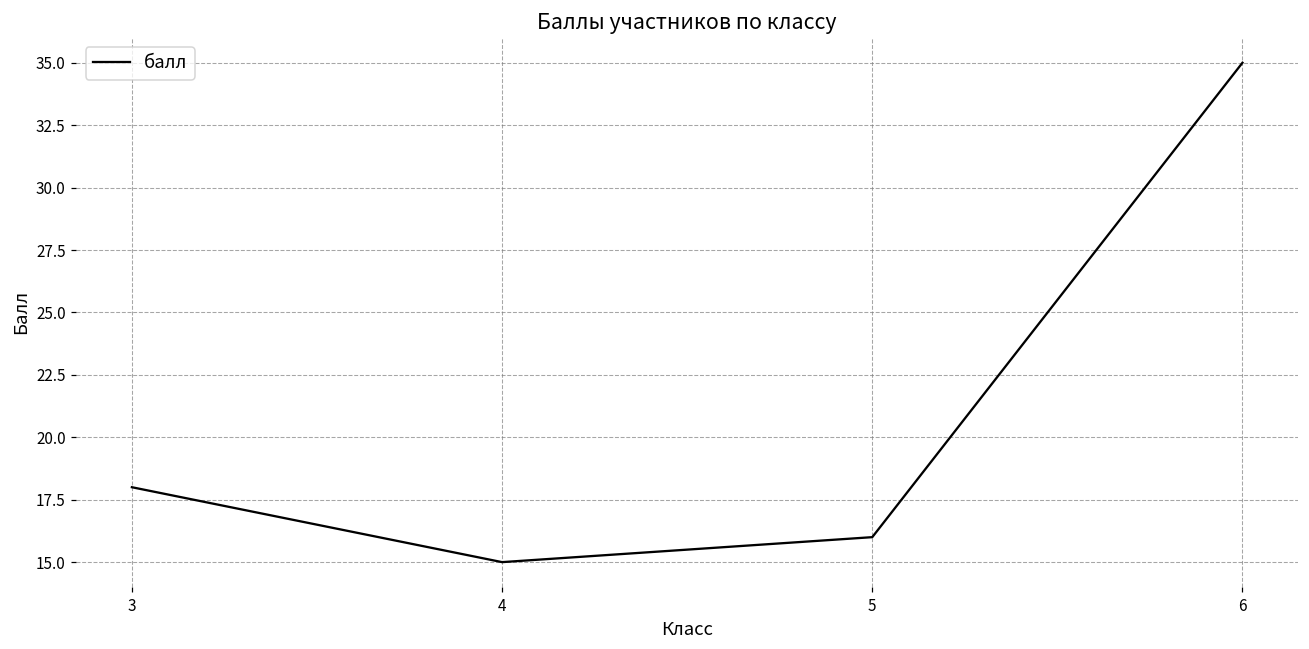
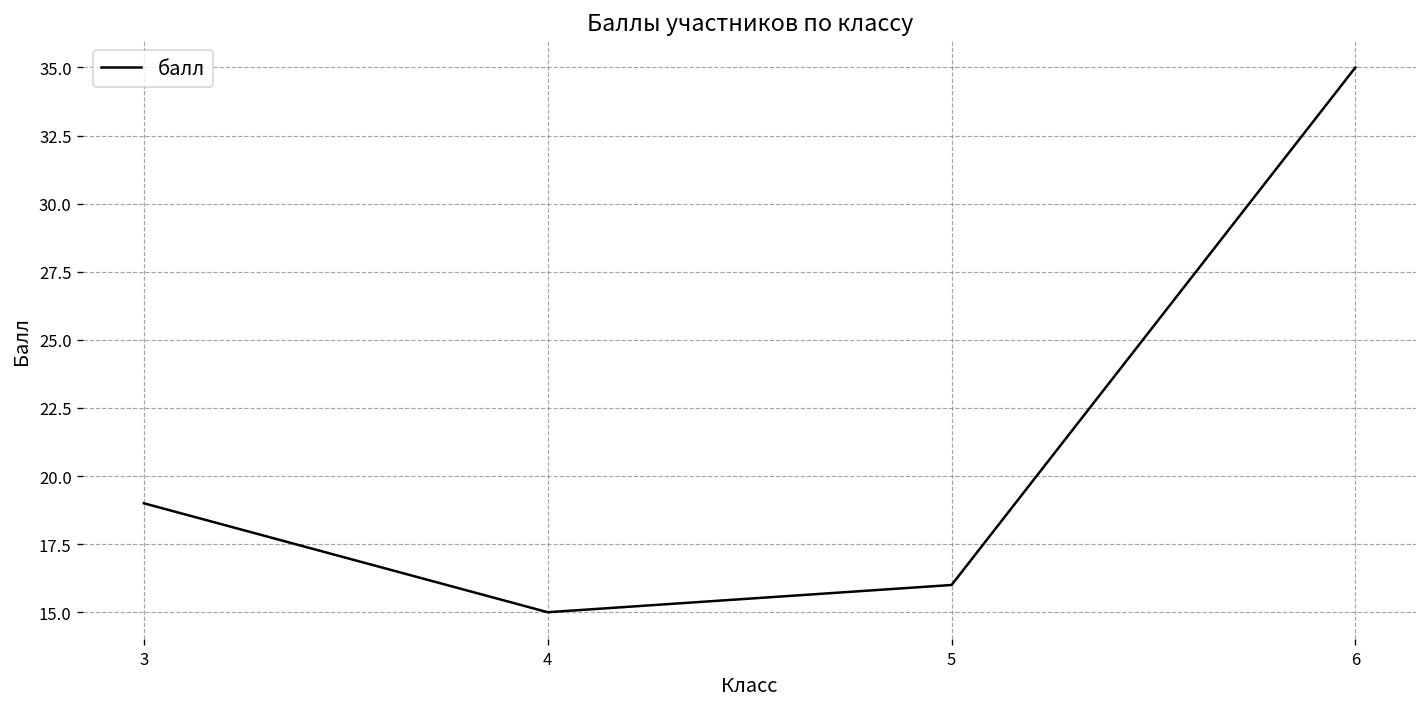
3: 18 -> 19
